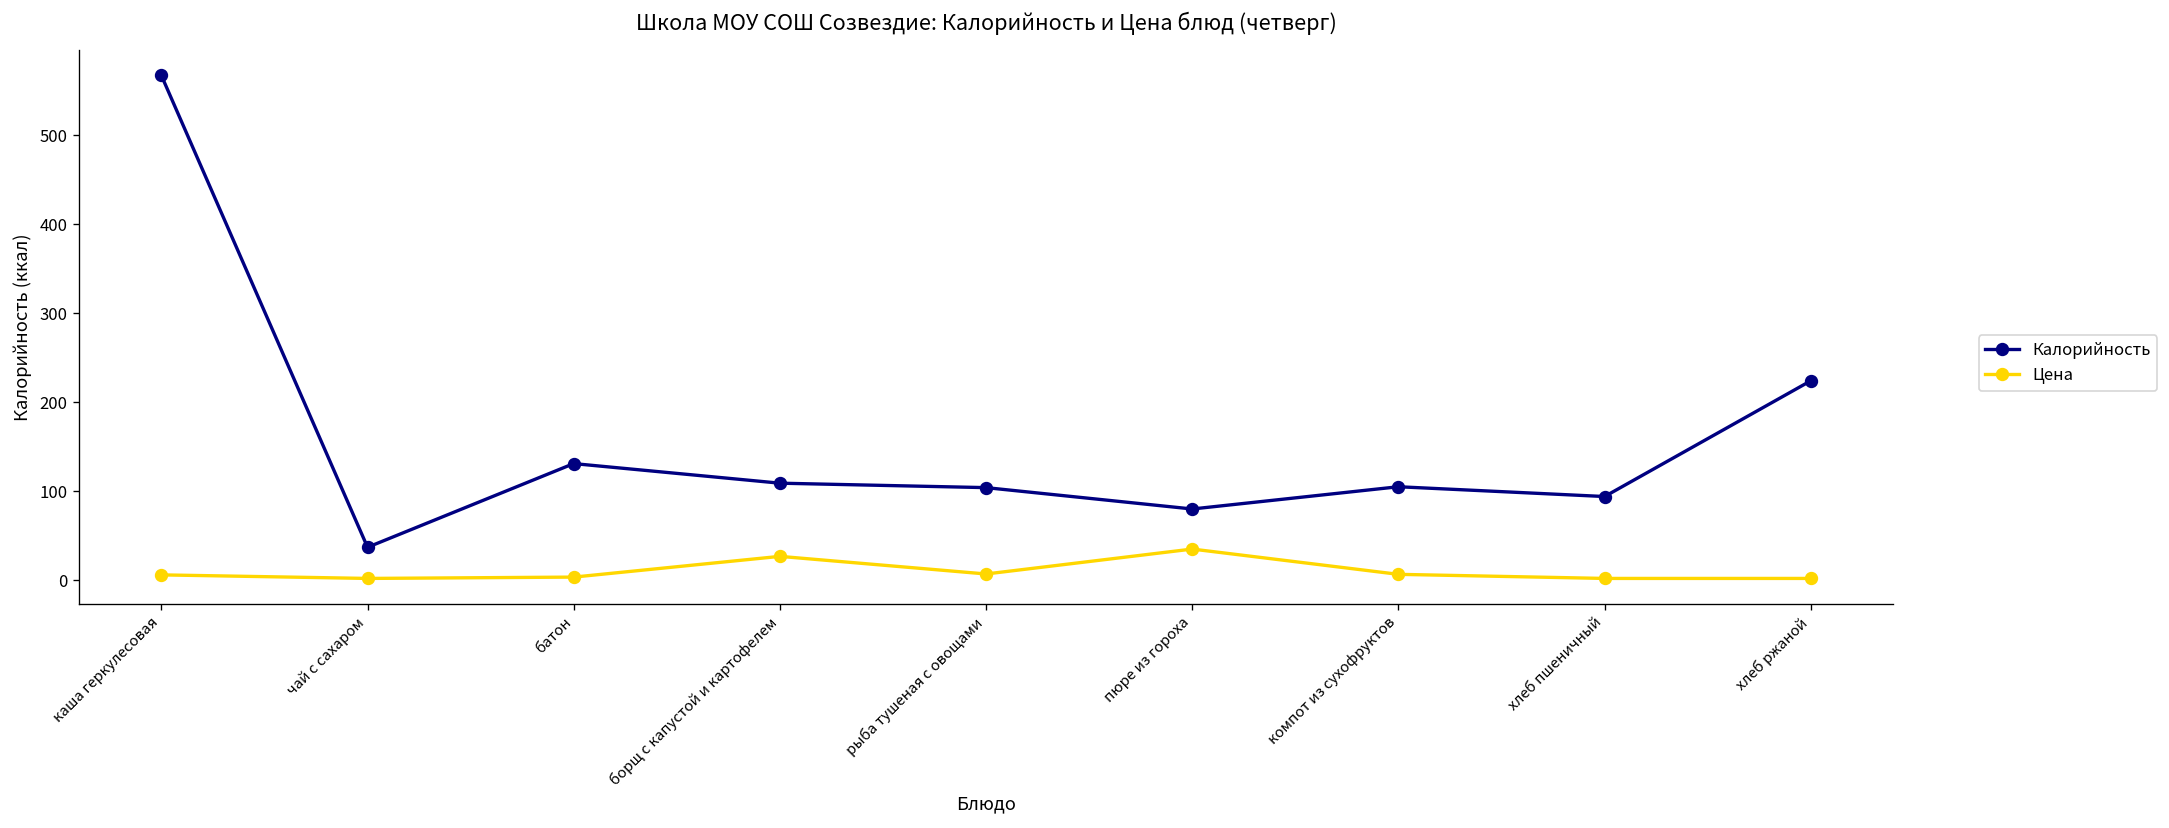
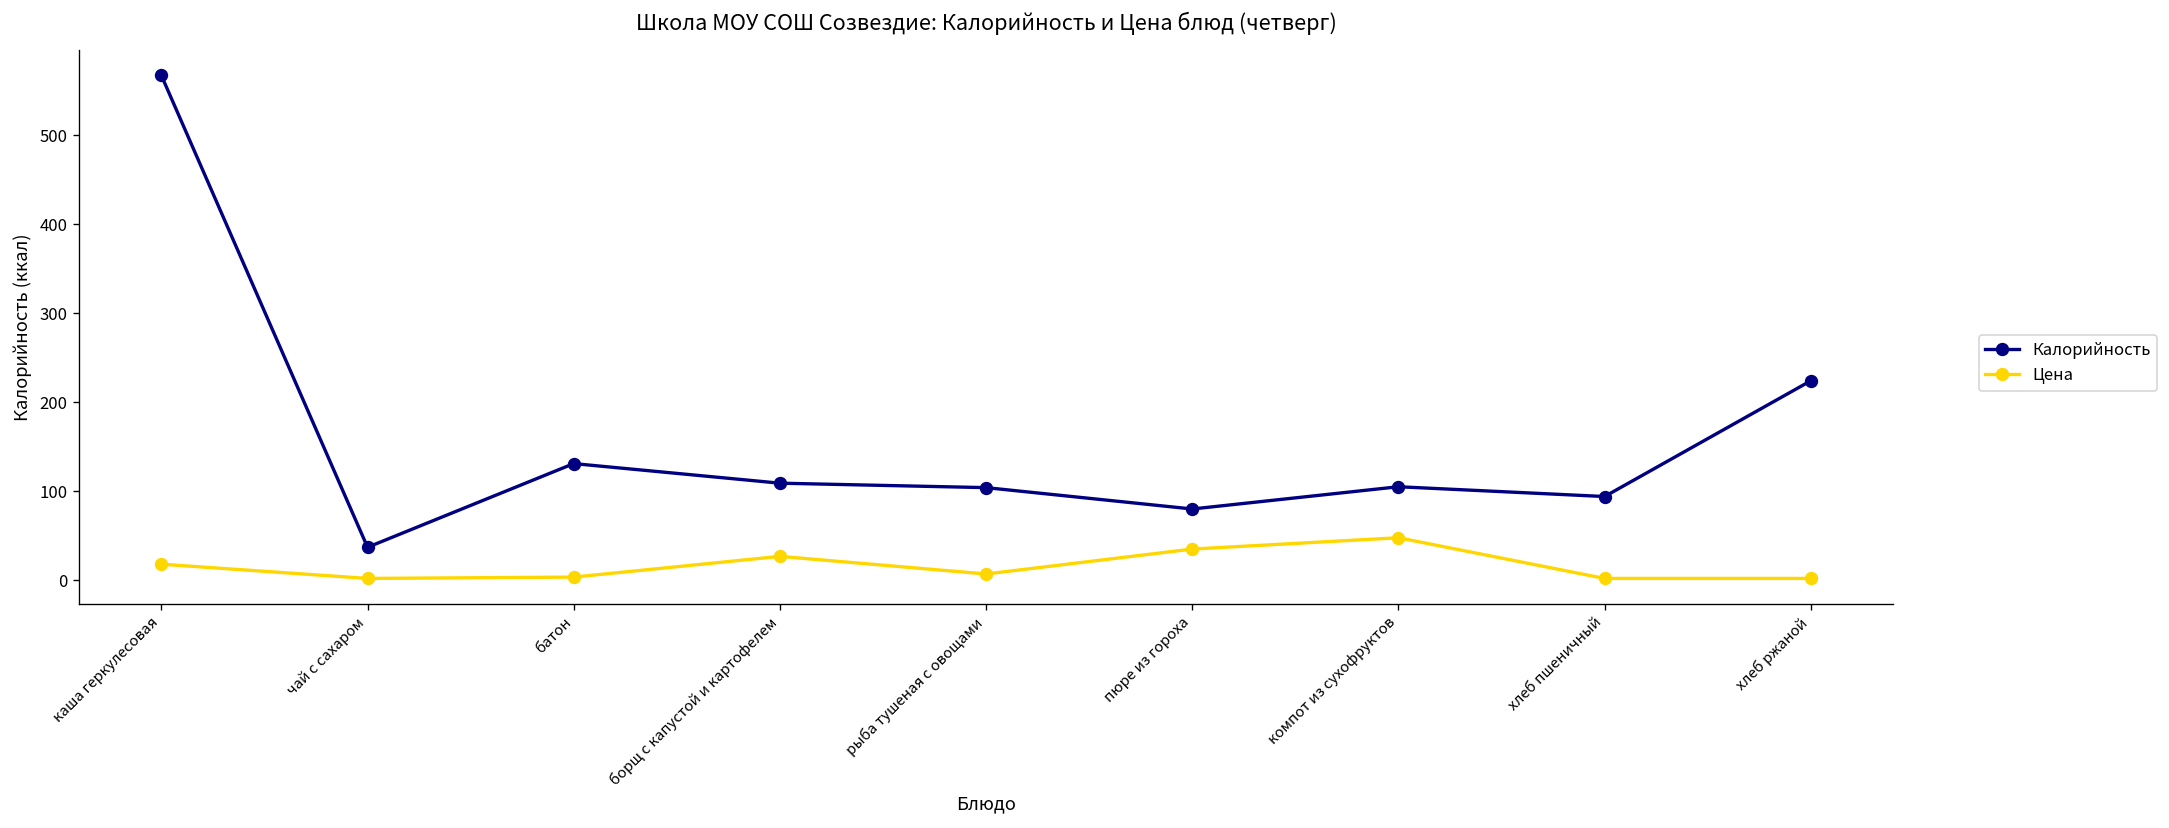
Цена, каша геркулесовая: 10 -> 20
Цена, компот из сухофруктов: 10 -> 50
